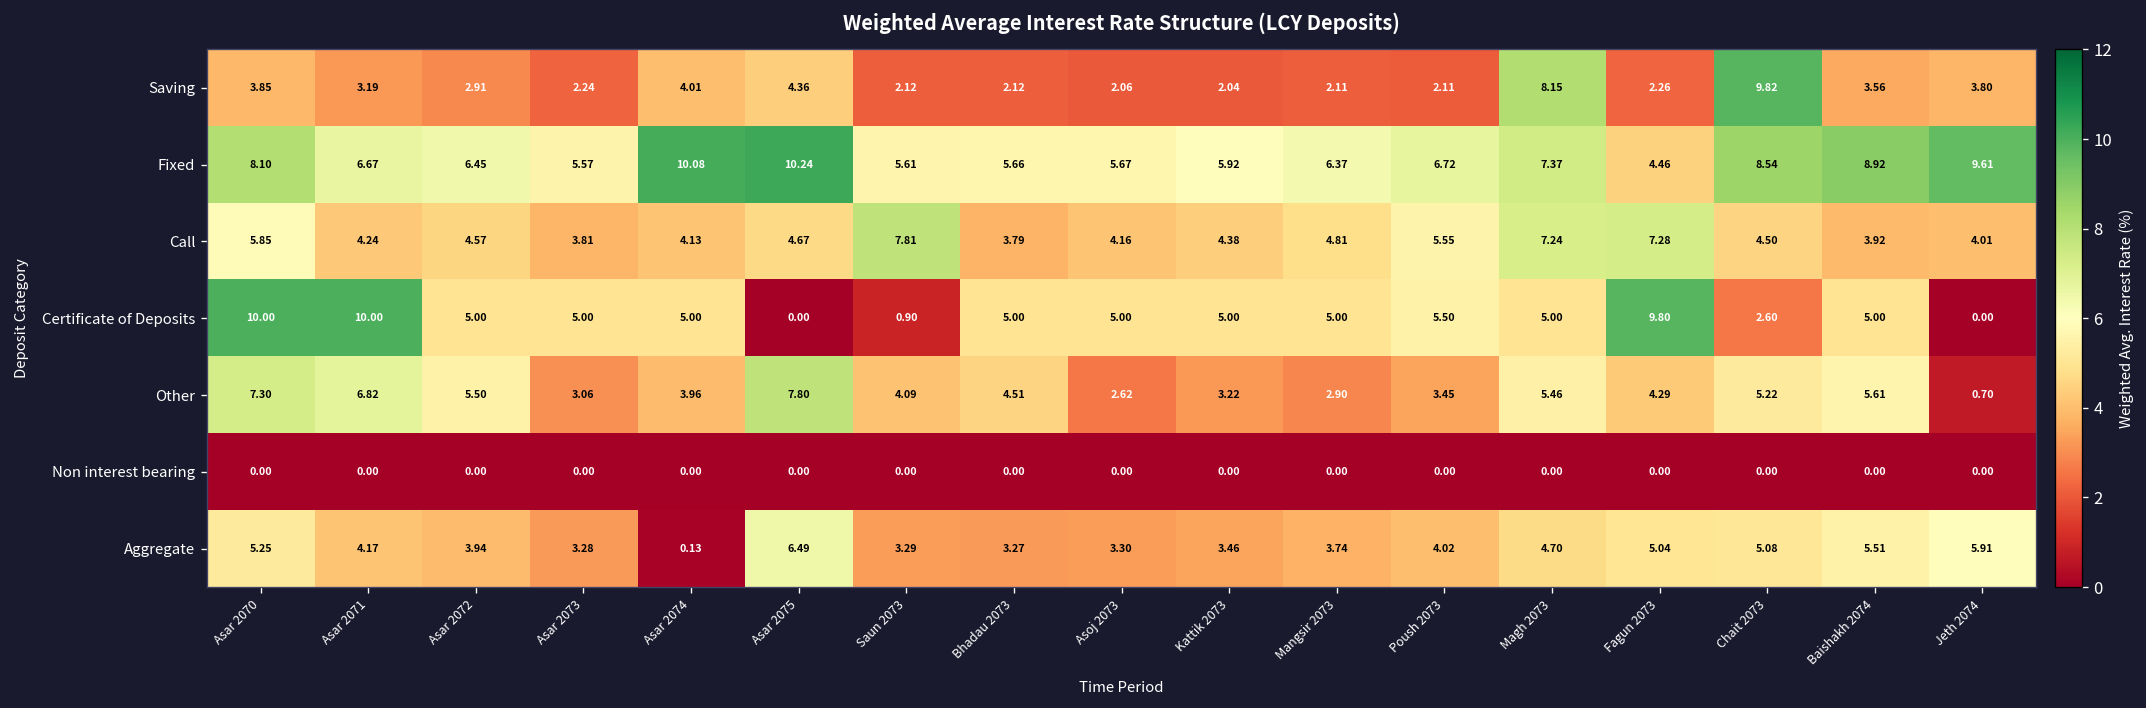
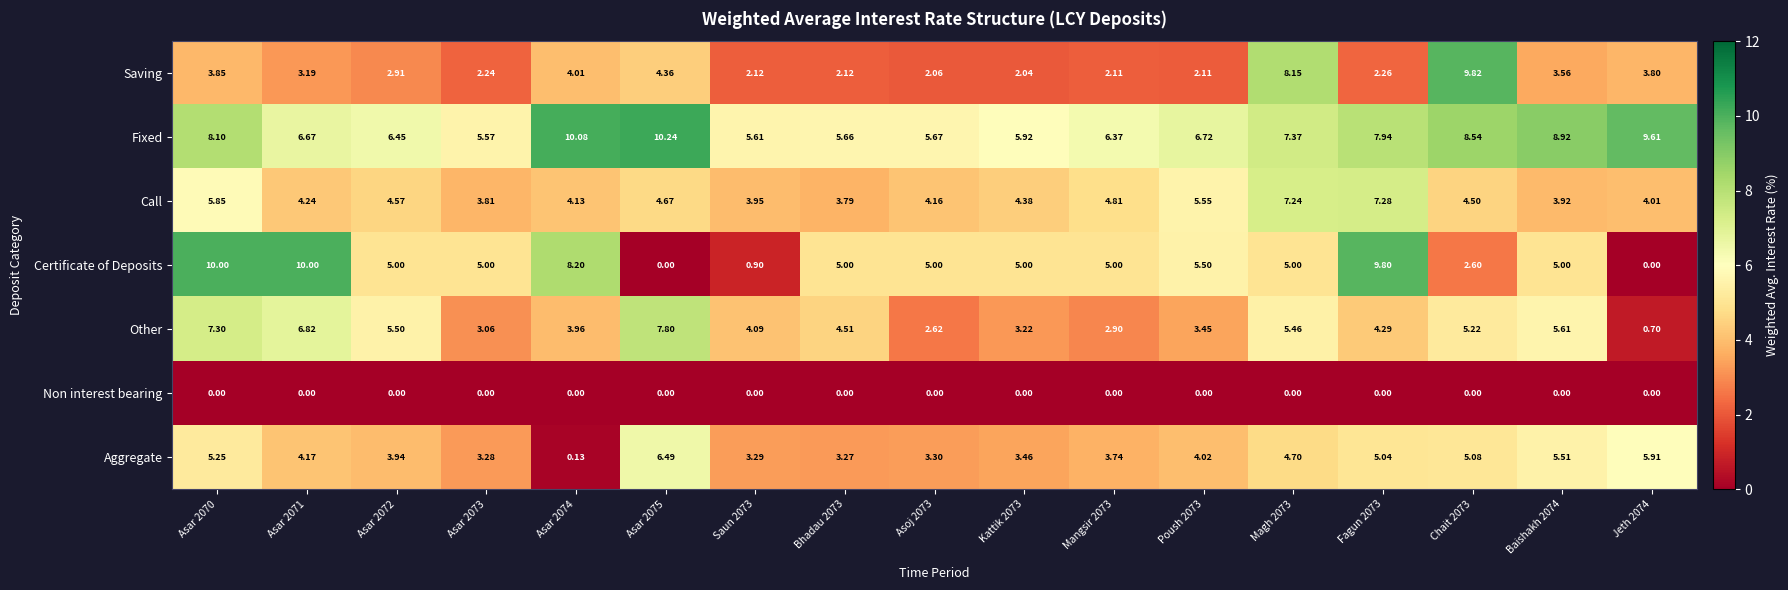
Fixed, Fagun 2073: 4.46 -> 7.94
Call, Saun 2073: 7.81 -> 3.95
Certificate of Deposits, Asar 2074: 5.00 -> 8.20
